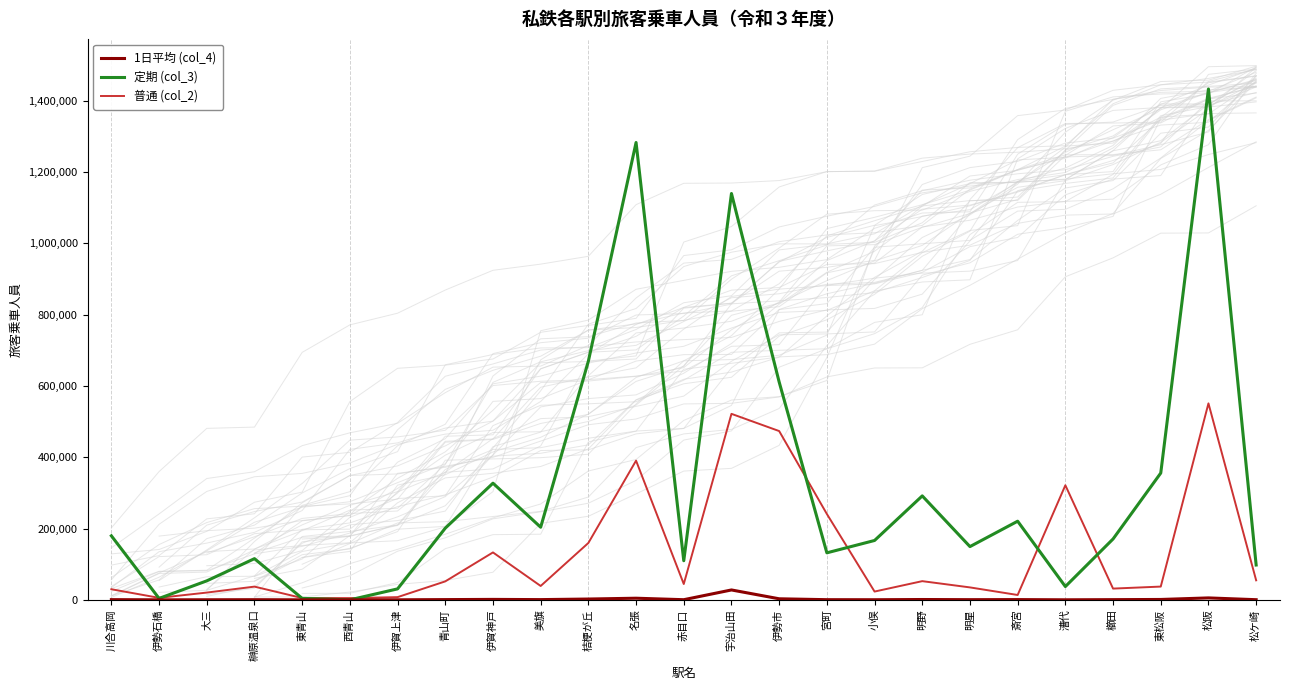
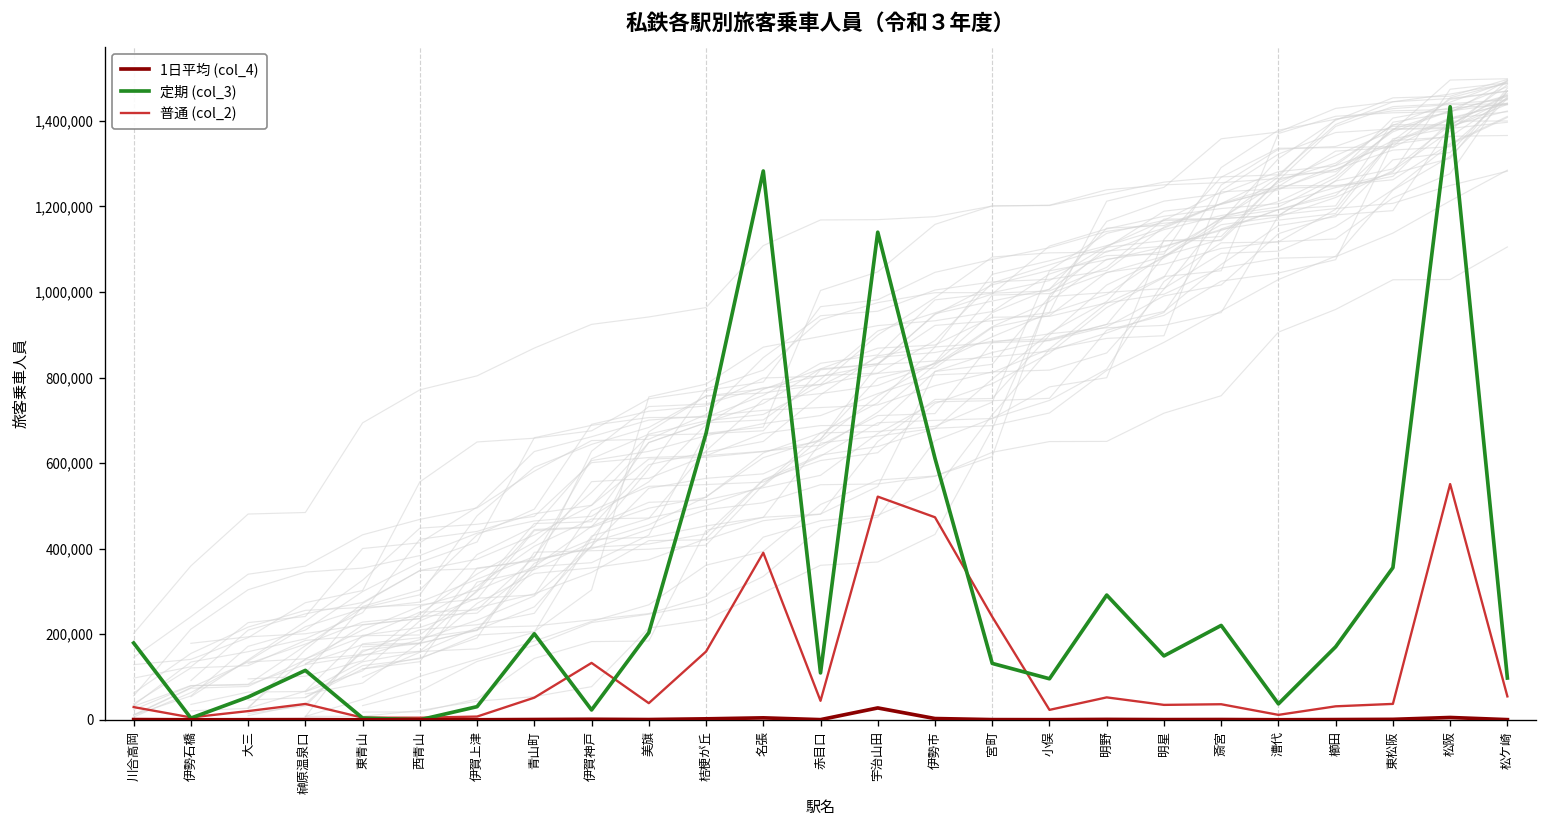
定期 (col_3), 伊賀神戸: 330,000 -> 20,000
定期 (col_3), 小俣: 170,000 -> 100,000
普通 (col_2), 斎宮: 10,000 -> 40,000
普通 (col_2), 漕代: 320,000 -> 10,000
